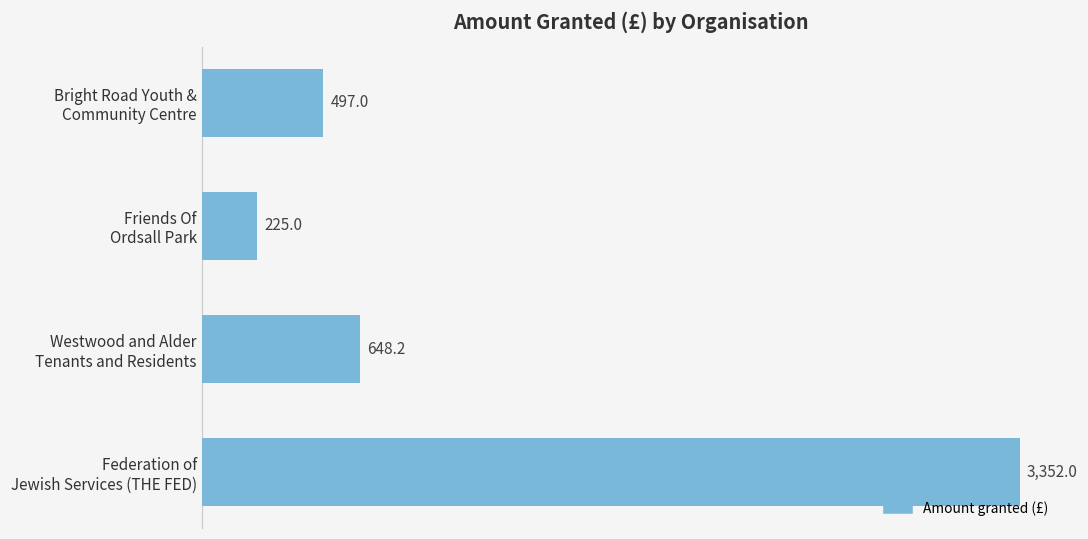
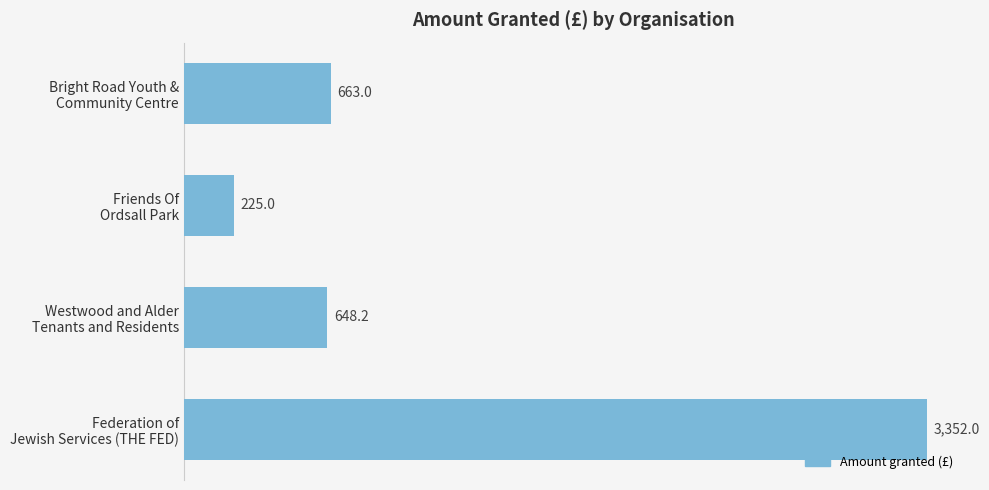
Bright Road Youth & Community Centre: 497.0 -> 663.0
